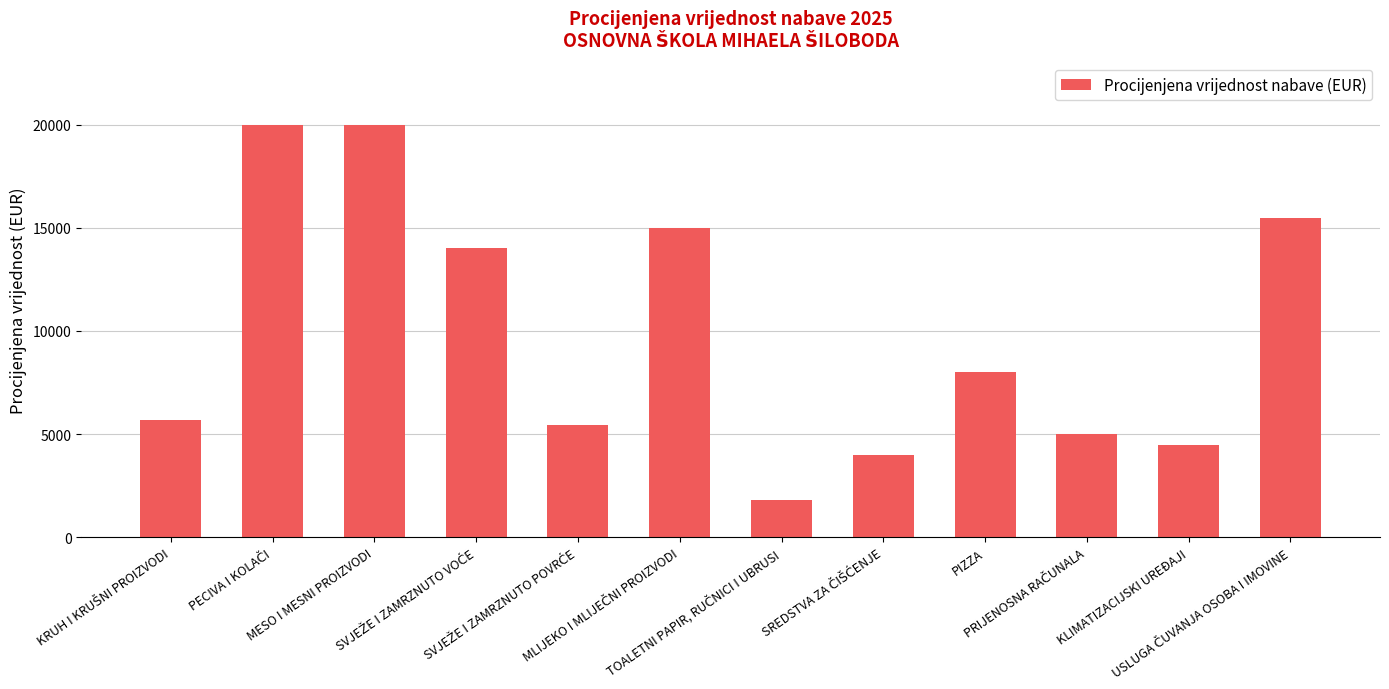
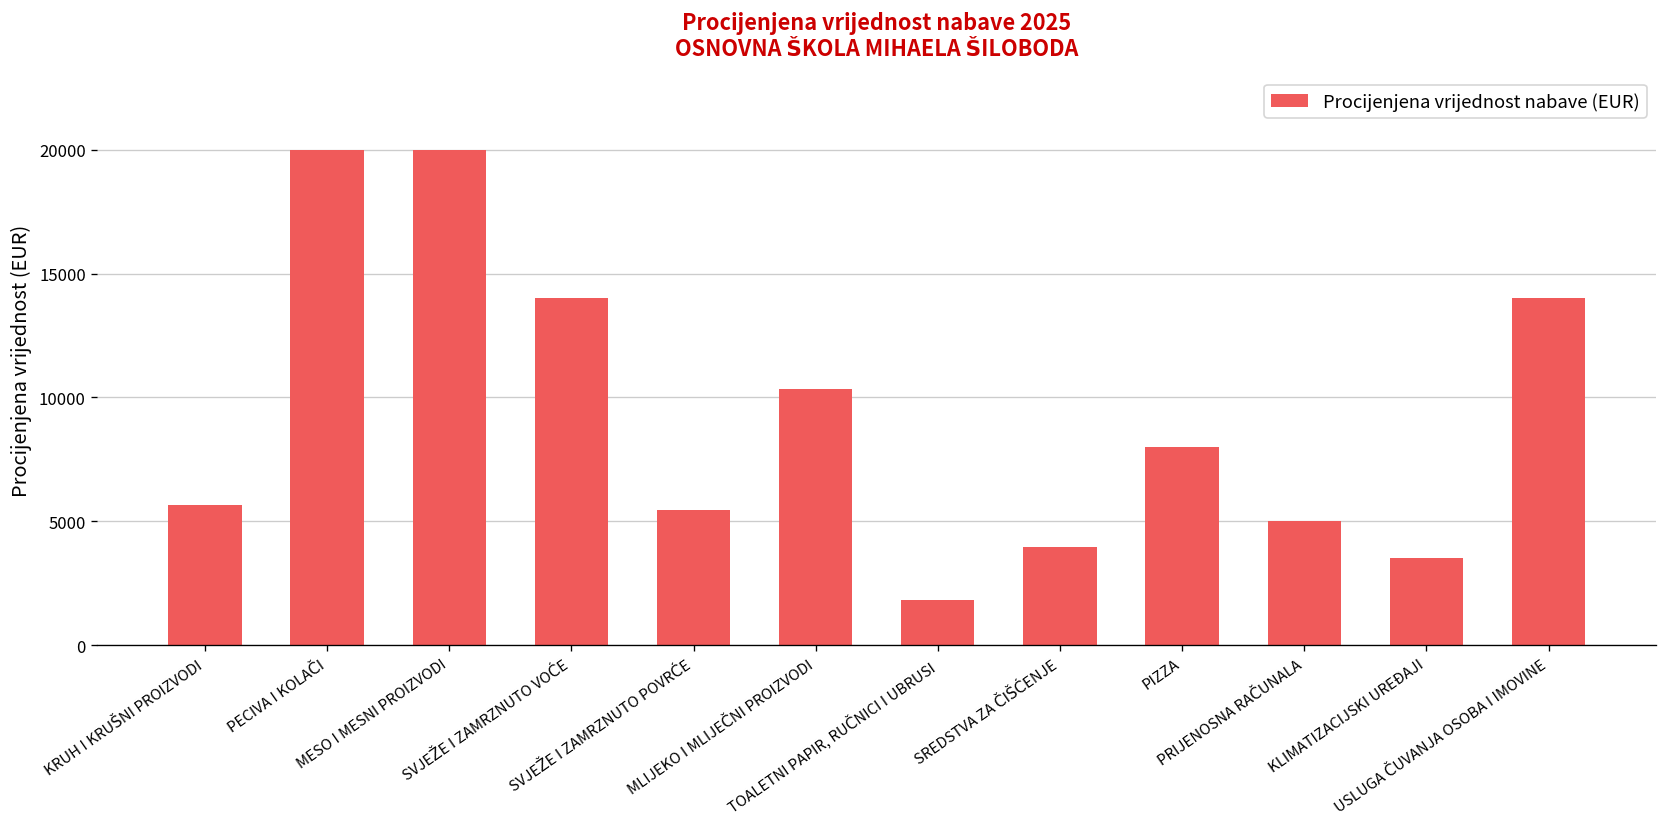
MLIJEKO I MLIJEČNI PROIZVODI: 15000 -> 10300
KLIMATIZACIJSKI UREĐAJI: 4500 -> 3500
USLUGA ČUVANJA OSOBA I IMOVINE: 15500 -> 14000
